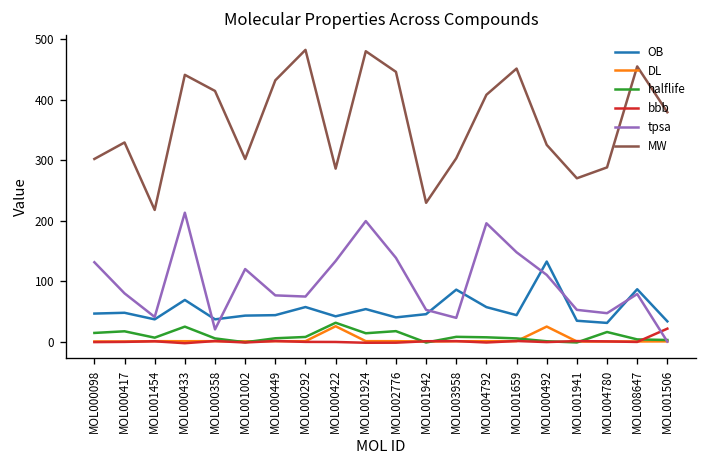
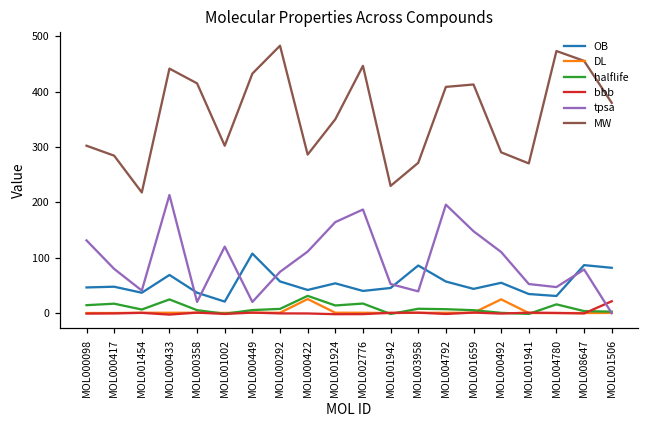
MW, MOL000417: 330 -> 280
OB, MOL001002: 40 -> 20
OB, MOL000449: 40 -> 110
tpsa, MOL000449: 80 -> 20
tpsa, MOL000422: 130 -> 110
tpsa, MOL001924: 200 -> 160
MW, MOL001924: 480 -> 350
tpsa, MOL002776: 140 -> 190
MW, MOL003958: 300 -> 270
MW, MOL001659: 450 -> 410
OB, MOL000492: 130 -> 50
MW, MOL000492: 330 -> 290
MW, MOL004780: 290 -> 470
OB, MOL001506: 30 -> 80
